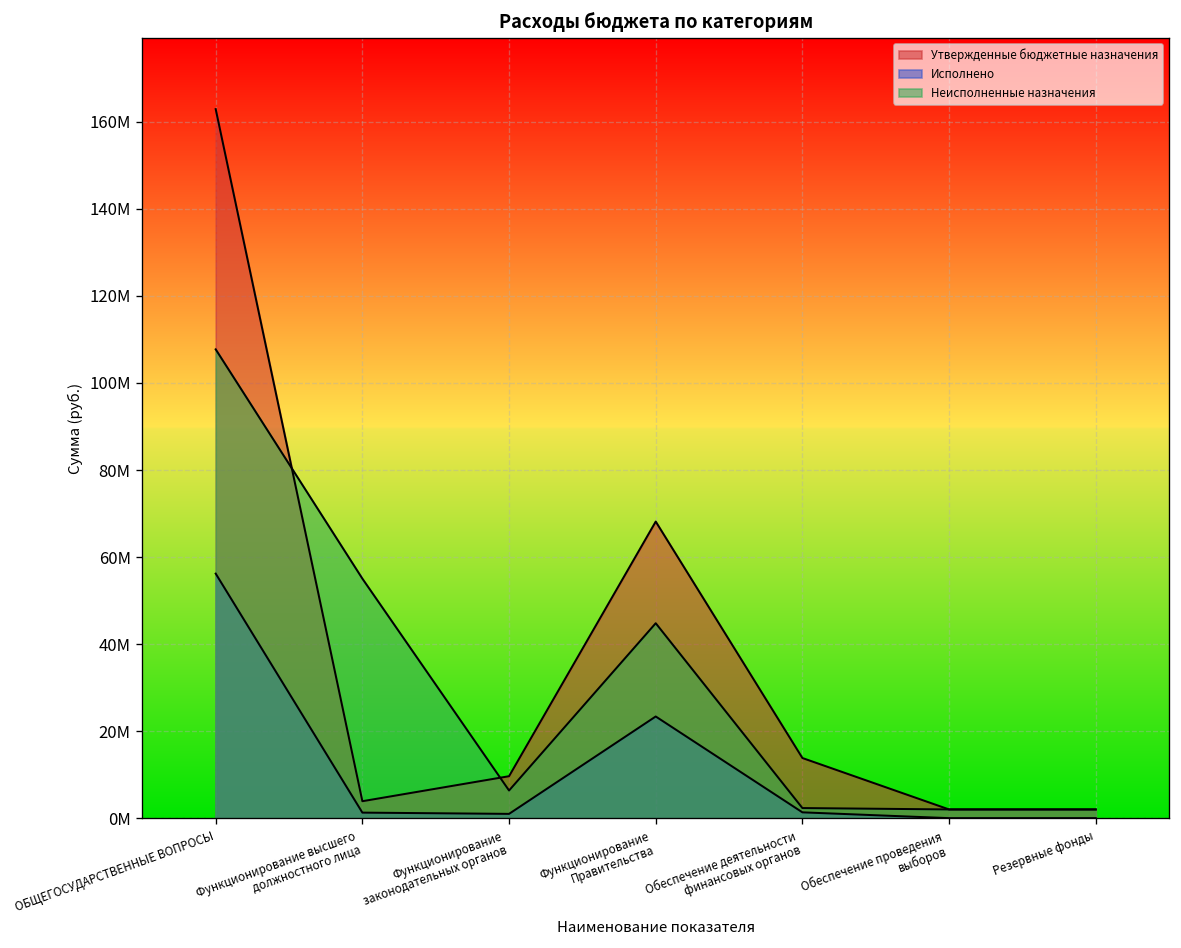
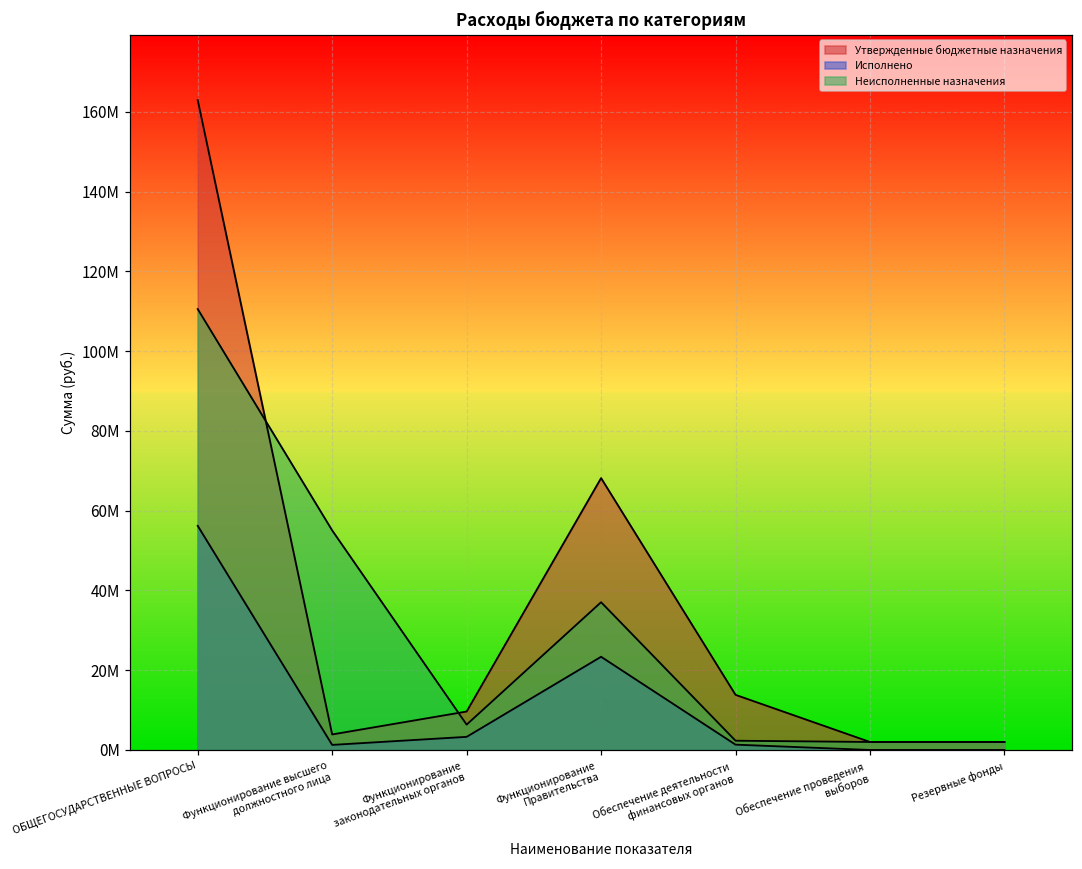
Неисполненные назначения, ОБЩЕГОСУДАРСТВЕННЫЕ ВОПРОСЫ: 108000000 -> 111000000
Исполнено, Функционирование законодательных органов: 1000000 -> 3000000
Неисполненные назначения, Функционирование Правительства: 45000000 -> 37000000
